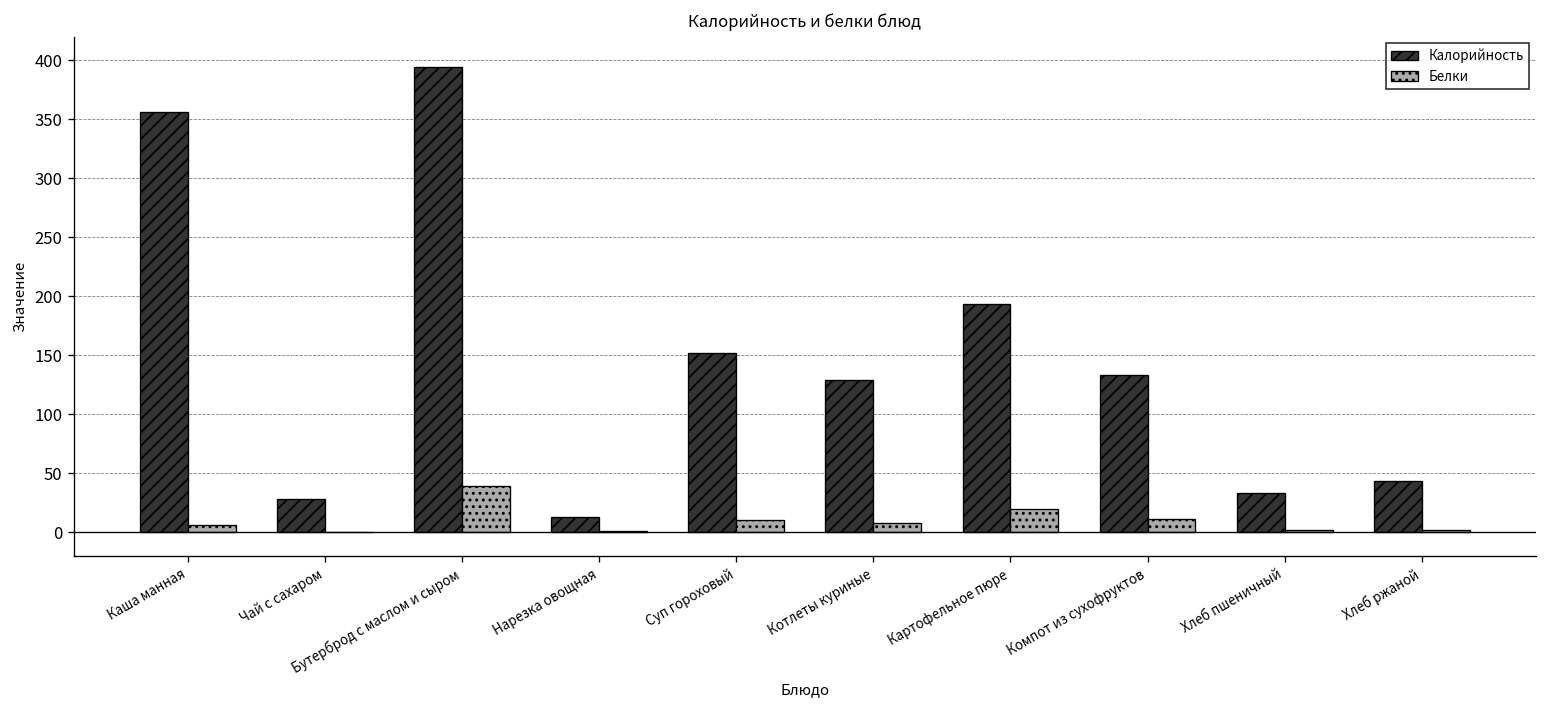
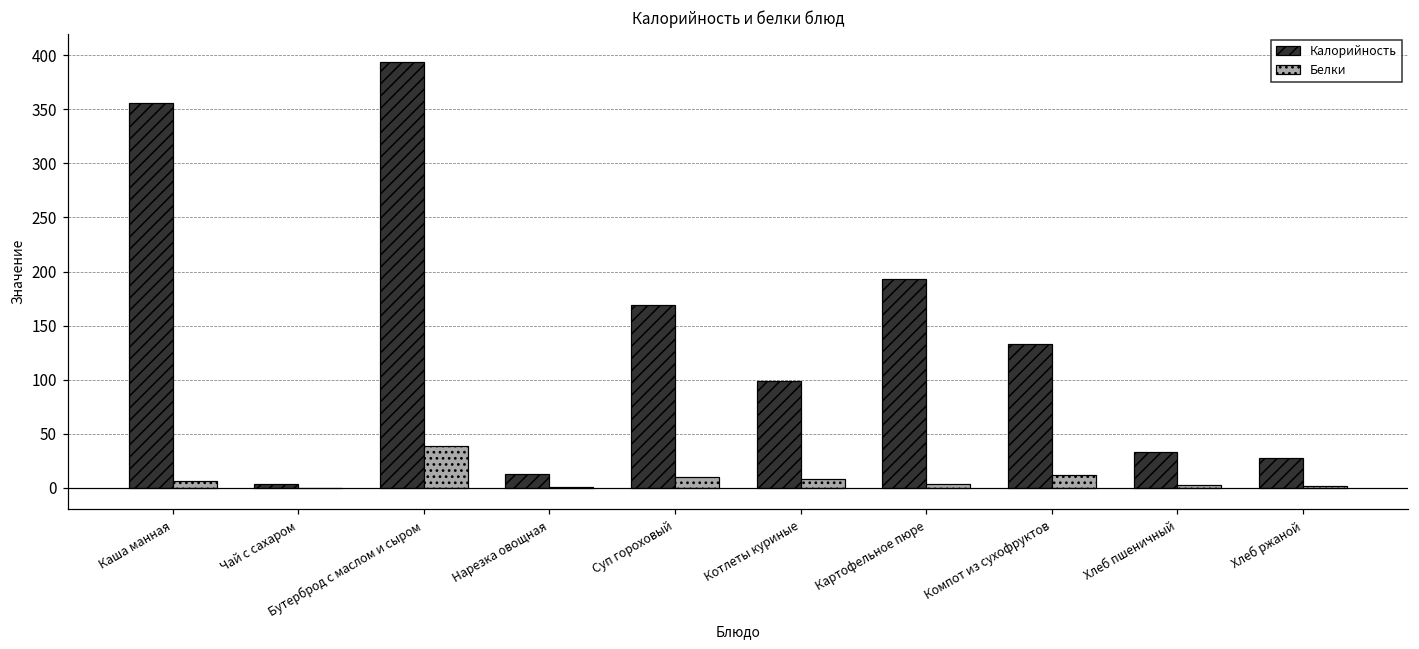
Калорийность, Чай с сахаром: 30 -> 0
Калорийность, Суп гороховый: 150 -> 170
Калорийность, Котлеты куриные: 130 -> 100
Белки, Картофельное пюре: 20 -> 0
Калорийность, Хлеб ржаной: 40 -> 30
